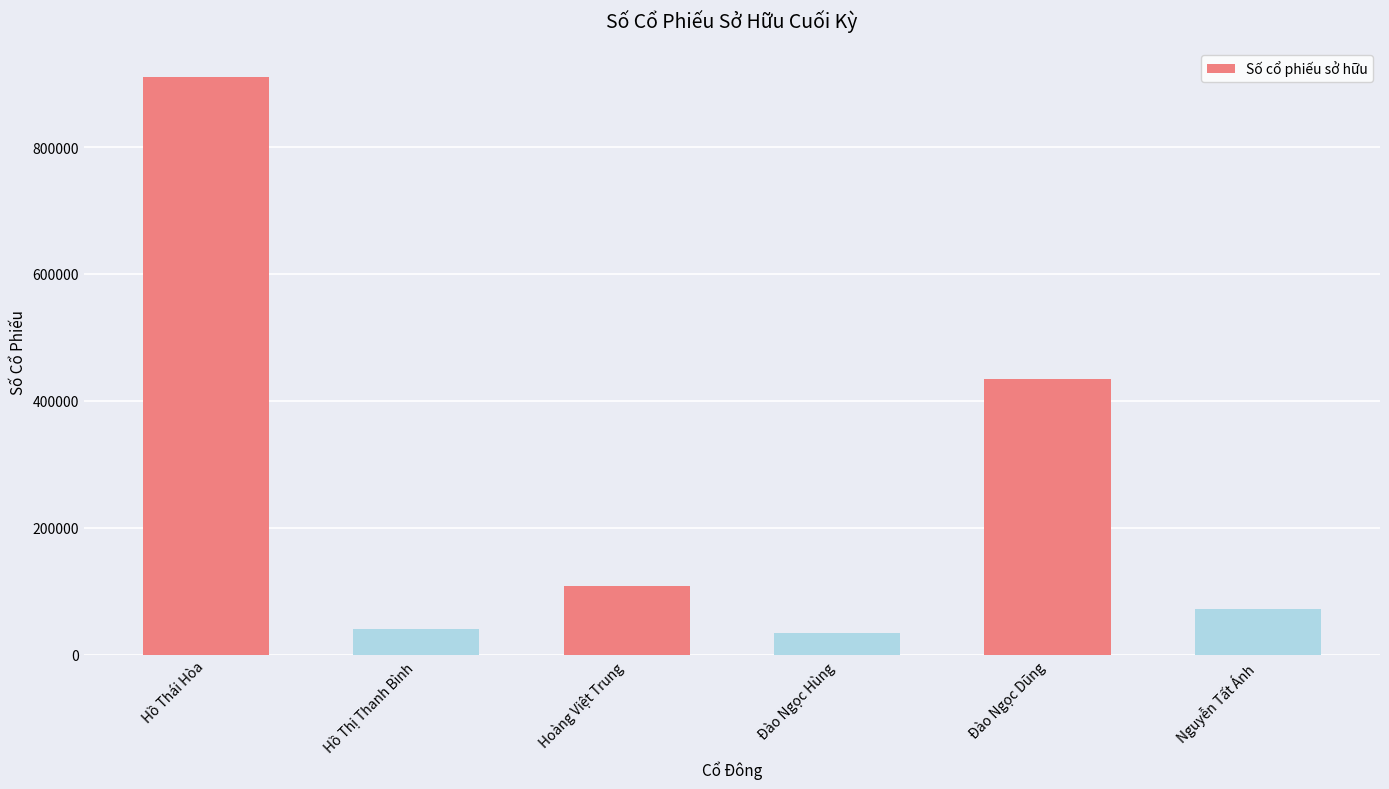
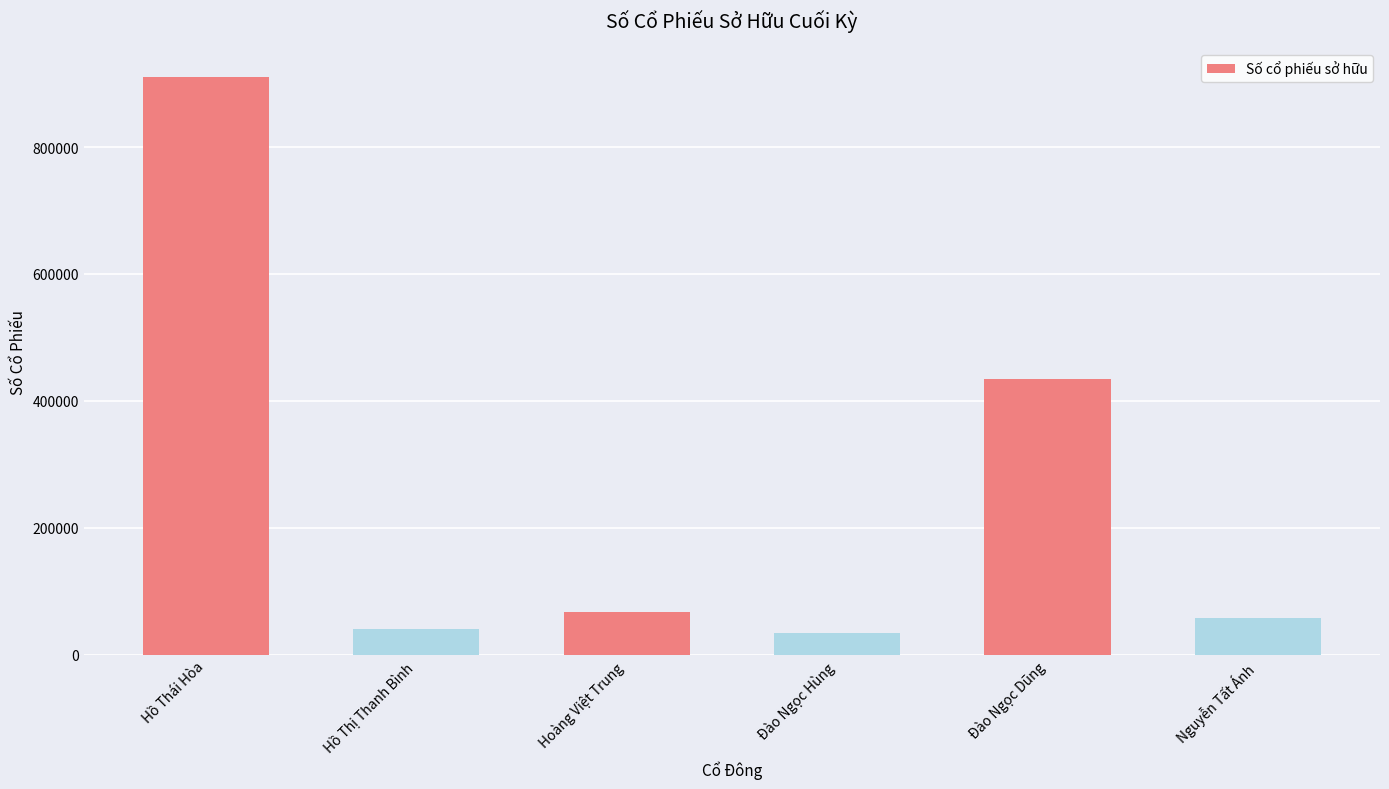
Hoàng Việt Trung: 110000 -> 70000
Nguyễn Tất Ánh: 70000 -> 60000
